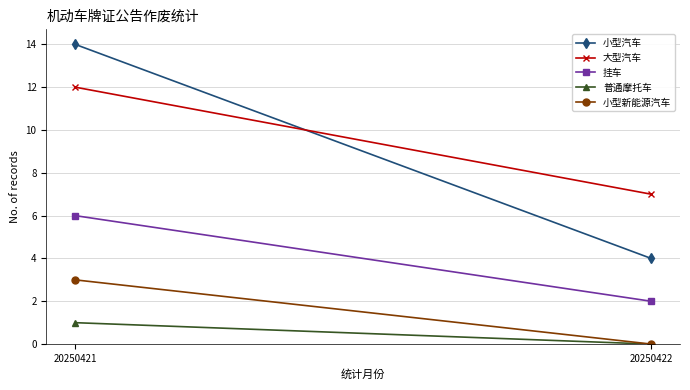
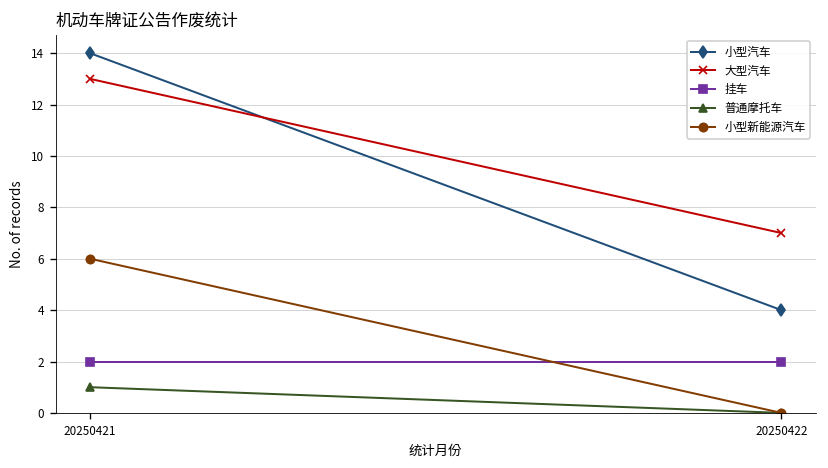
大型汽车, 20250421: 12 -> 13
挂车, 20250421: 6 -> 2
小型新能源汽车, 20250421: 3 -> 6
